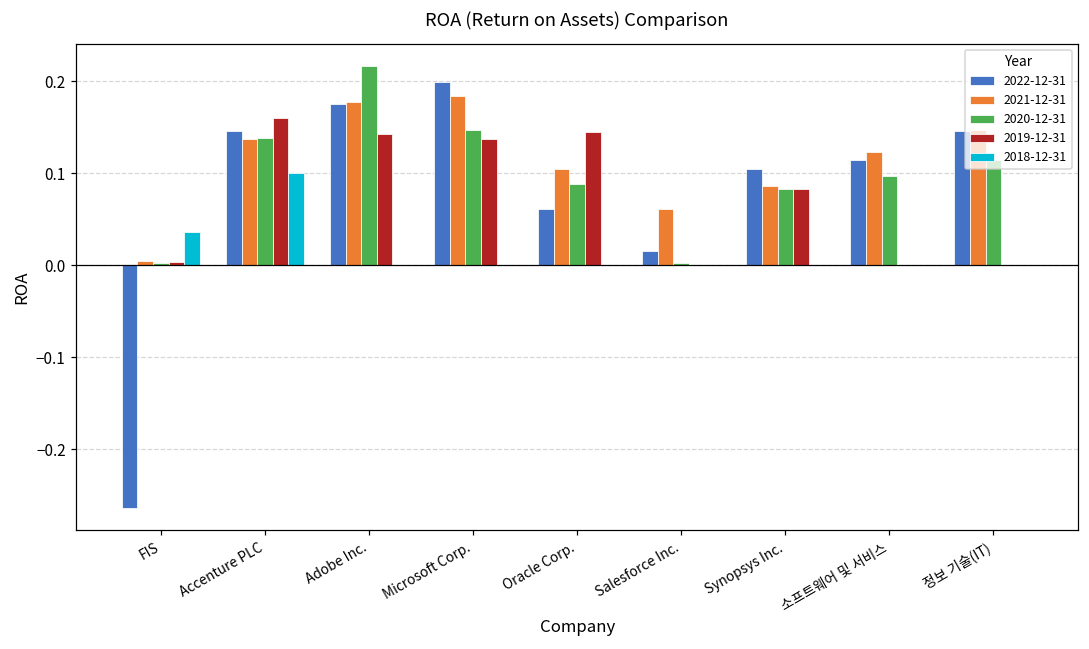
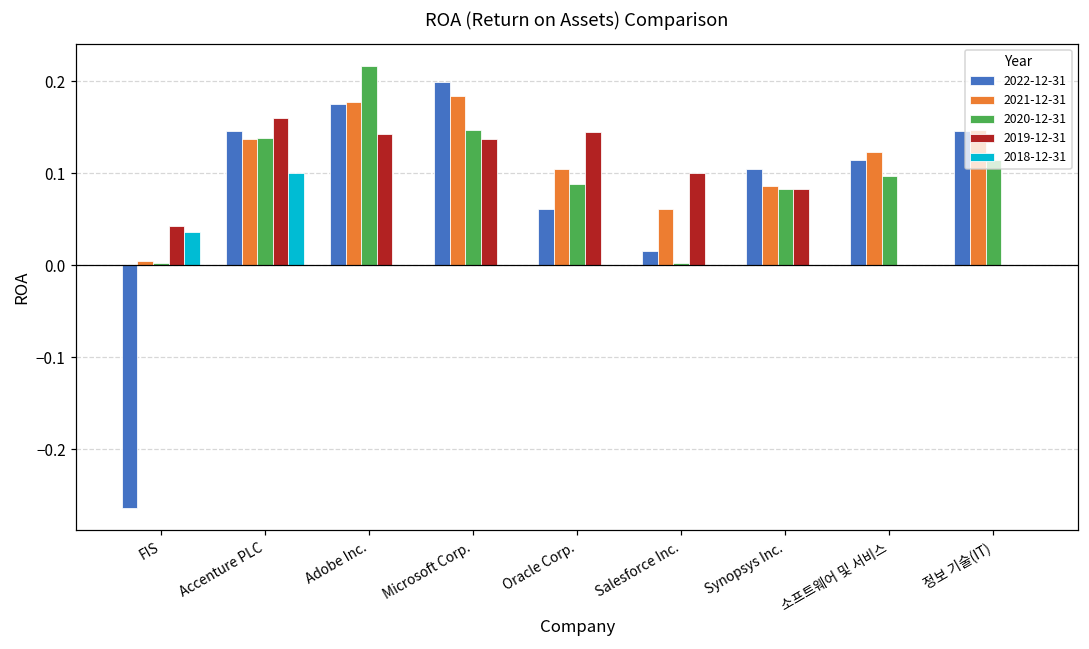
2019-12-31, FIS: 0.00 -> 0.04
2019-12-31, Salesforce Inc.: 0.0 -> 0.1
